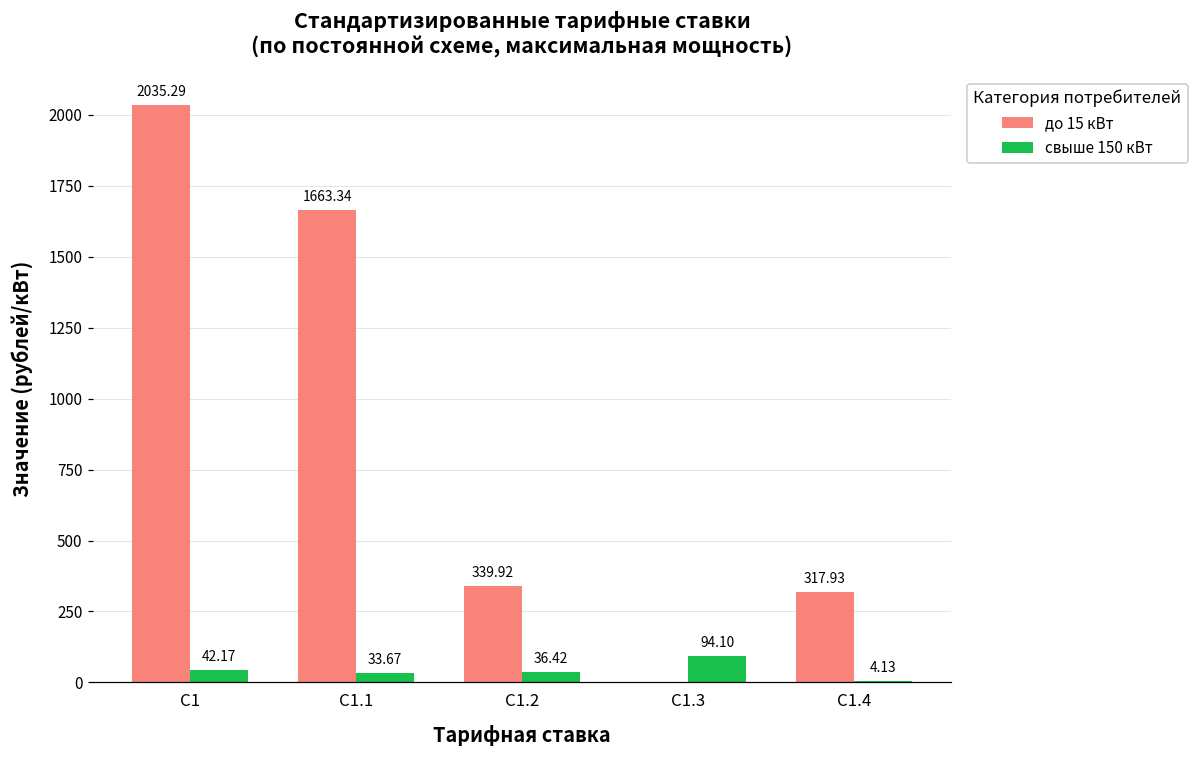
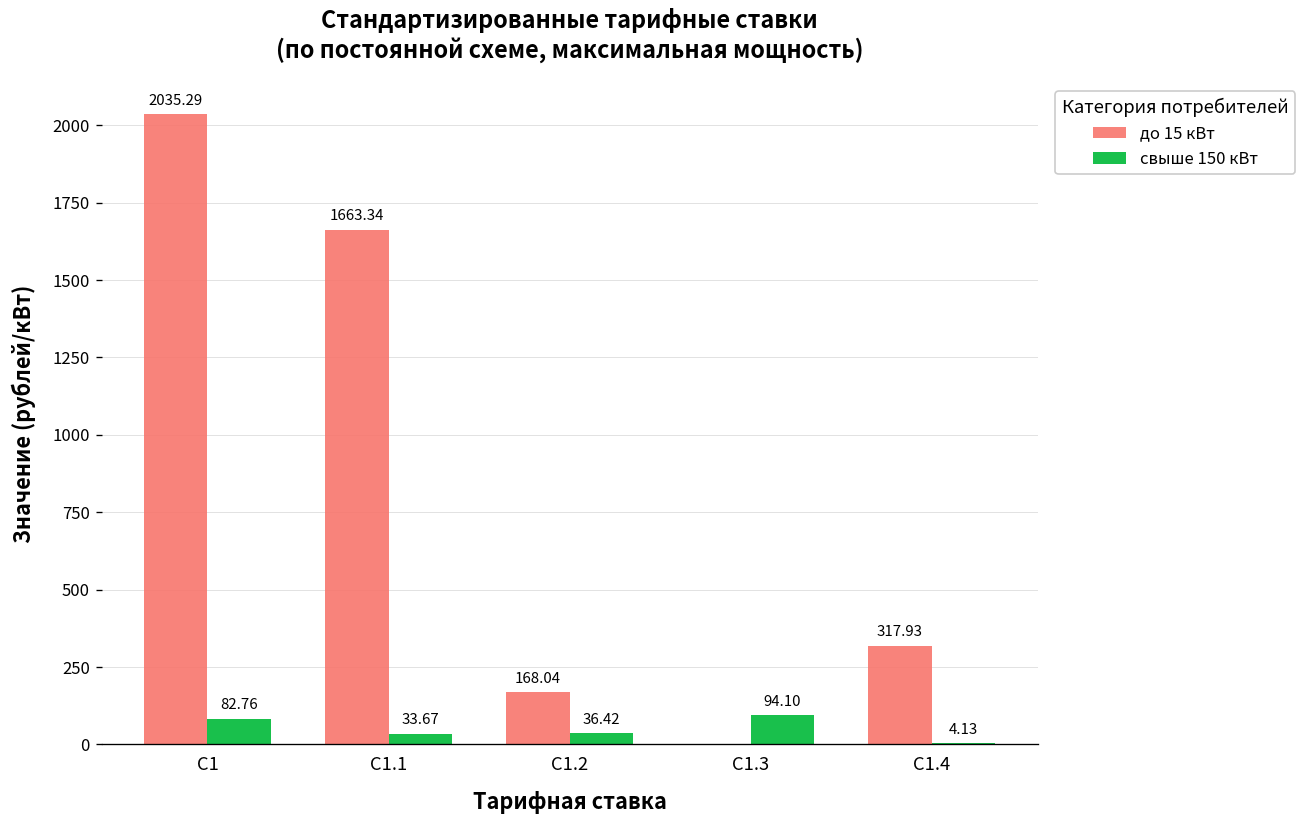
свыше 150 кВт, С1: 42.17 -> 82.76
до 15 кВт, С1.2: 339.92 -> 168.04
